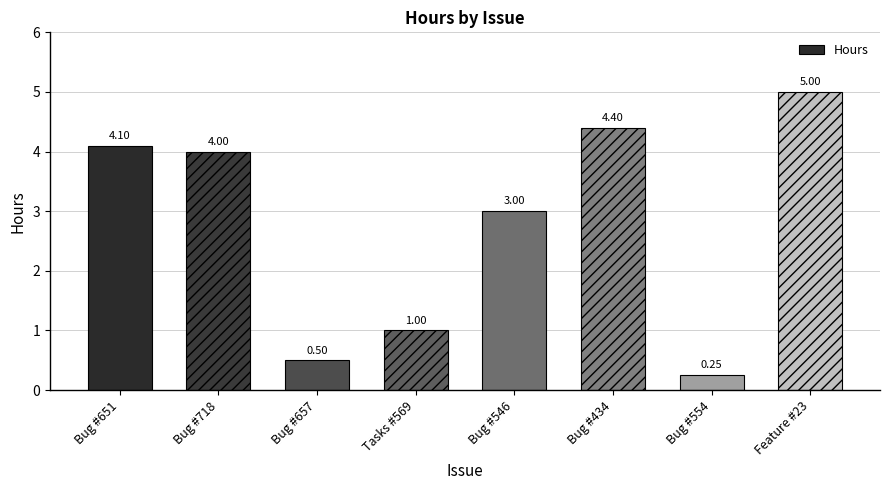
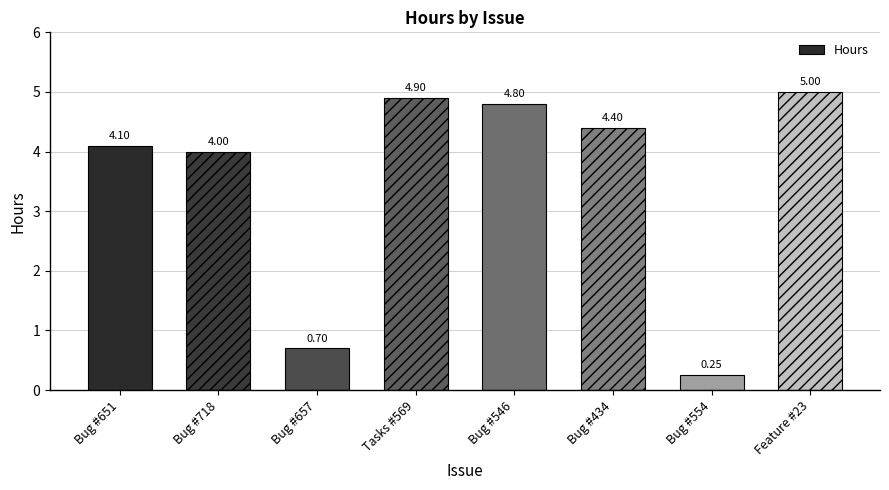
Bug #657: 0.50 -> 0.70
Tasks #569: 1.00 -> 4.90
Bug #546: 3.00 -> 4.80
